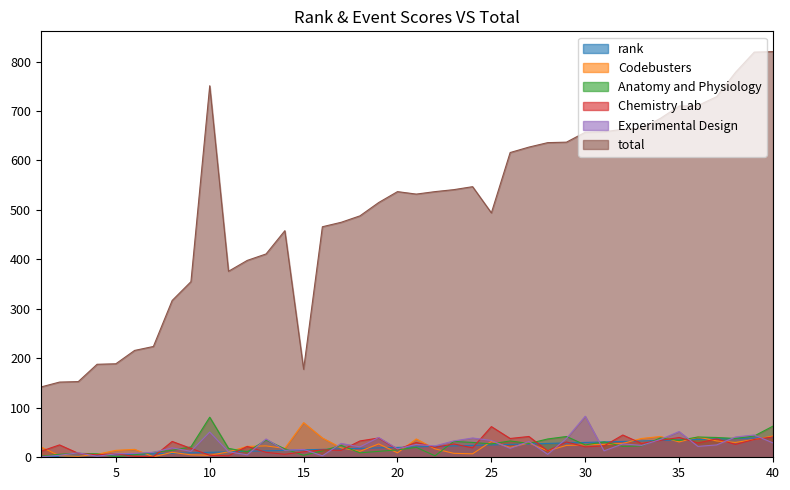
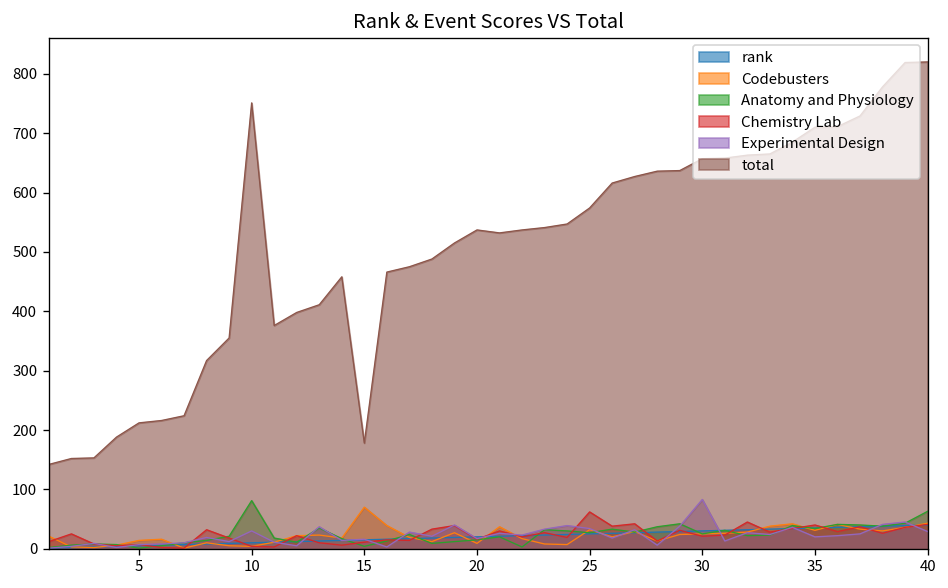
total, 5: 190 -> 210
Experimental Design, 10: 50 -> 30
total, 25: 490 -> 570
Experimental Design, 35: 50 -> 20
